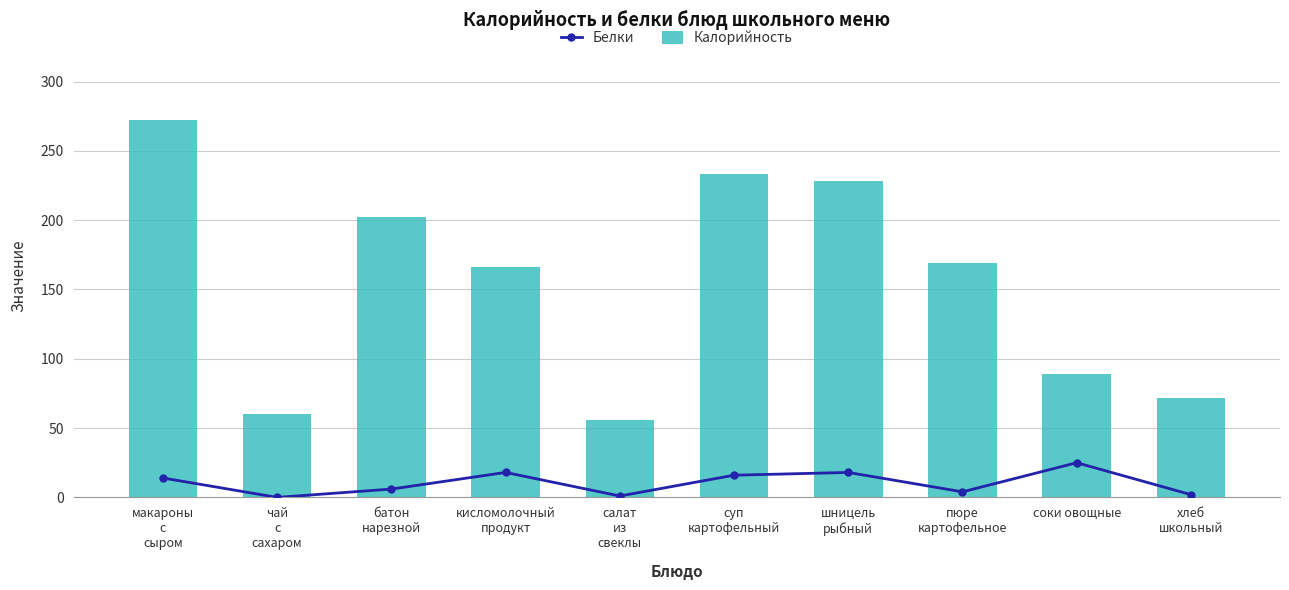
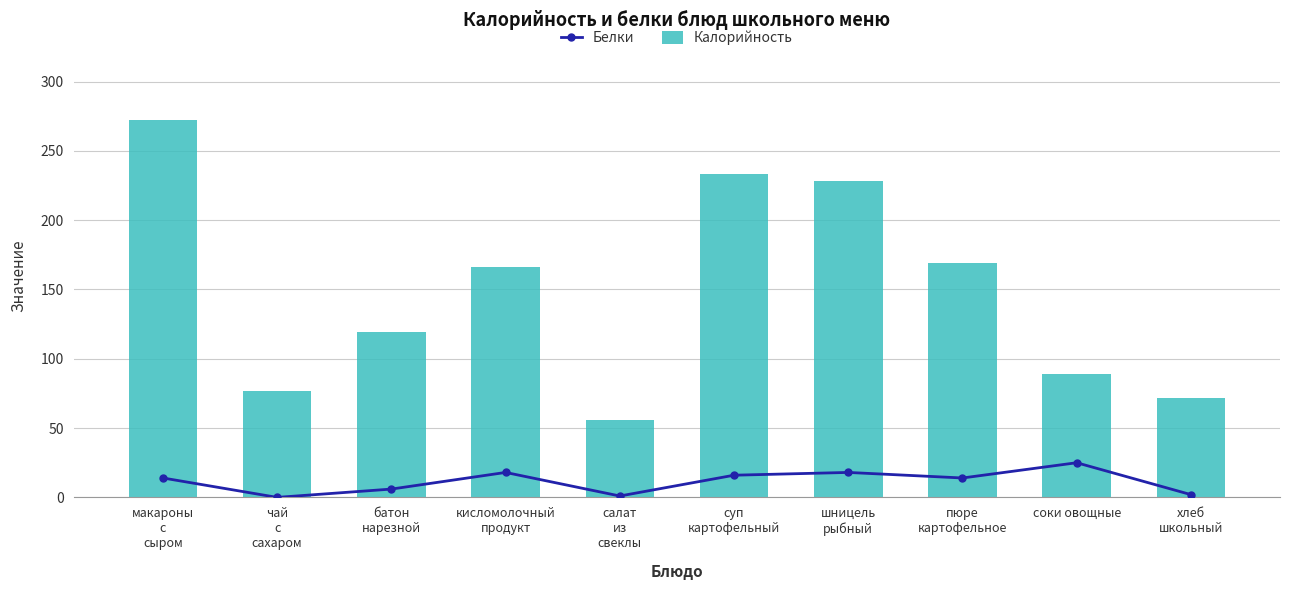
Калорийность, чай с сахаром: 60 -> 77
Калорийность, батон нарезной: 202 -> 119
Белки, пюре картофельное: 4 -> 14
